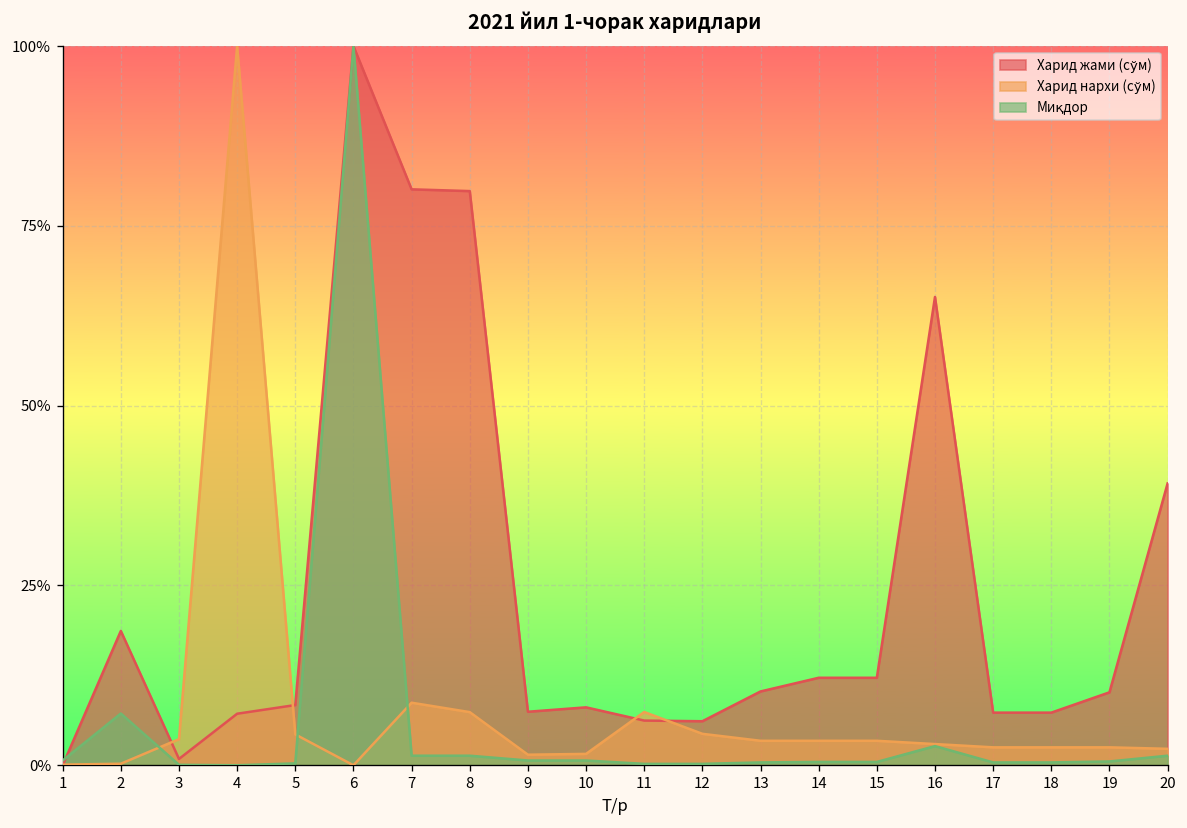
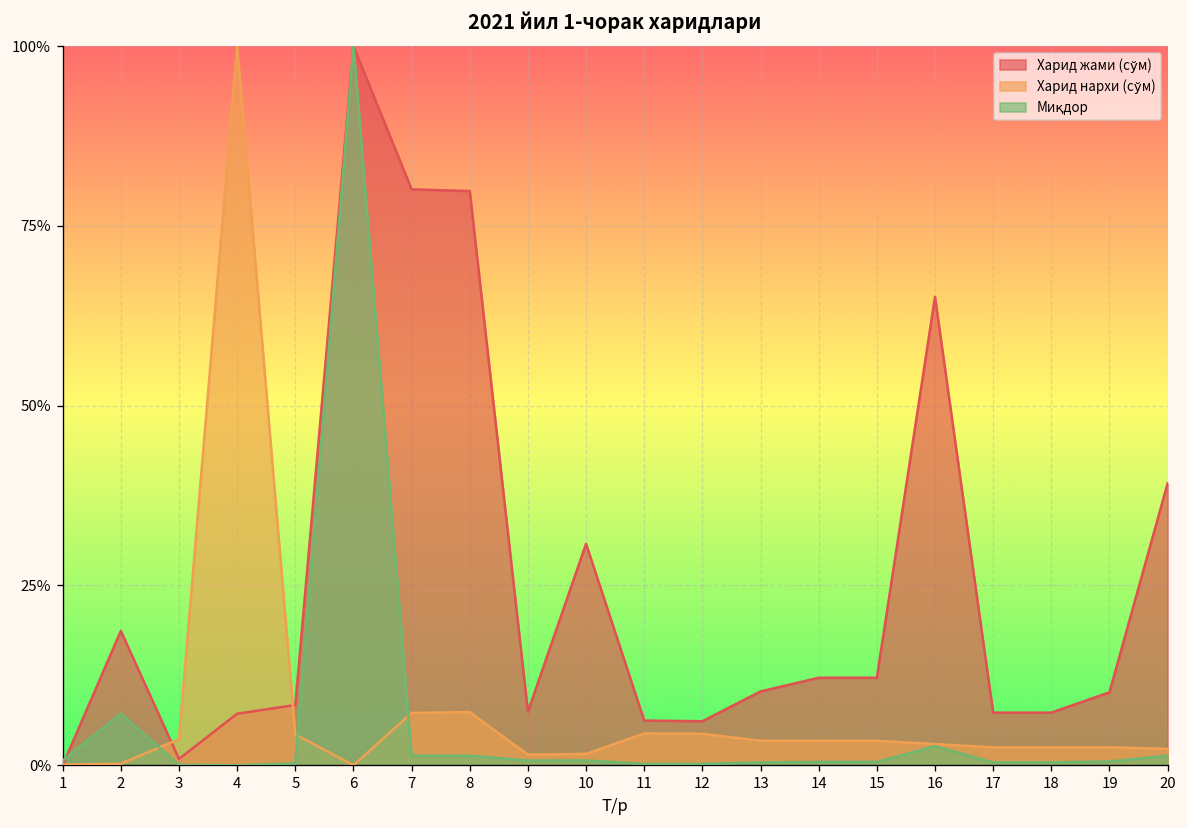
Харид нархи (сўм), 7: 9% -> 7%
Харид жами (сўм), 10: 8% -> 31%
Харид нархи (сўм), 11: 7% -> 4%
